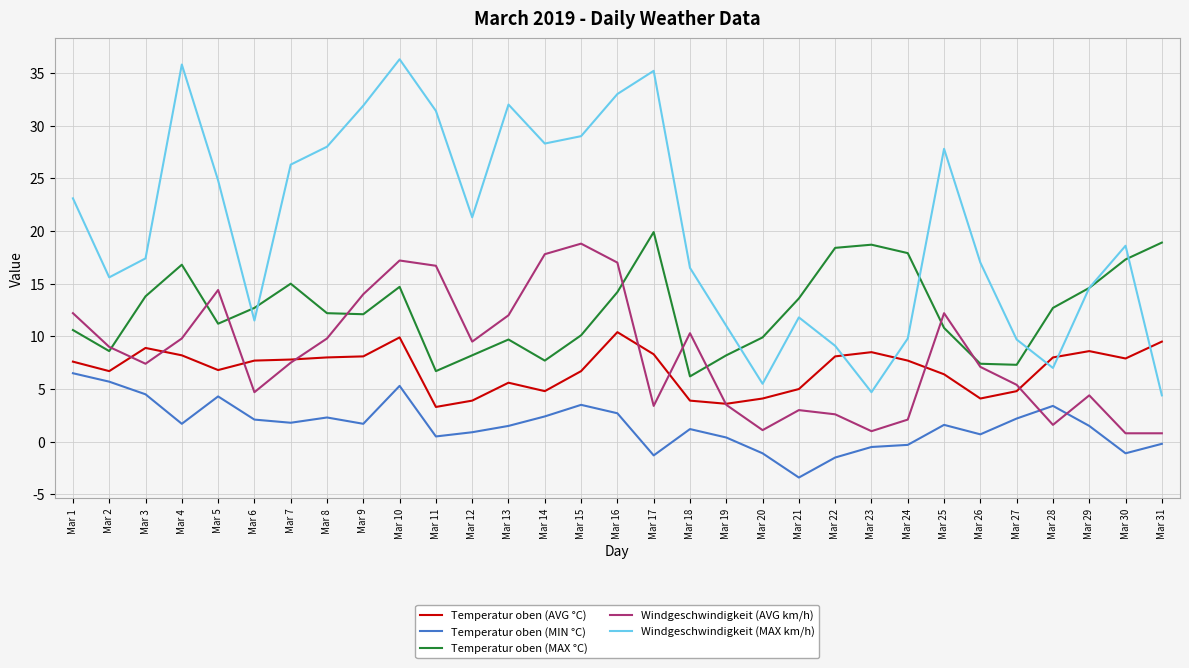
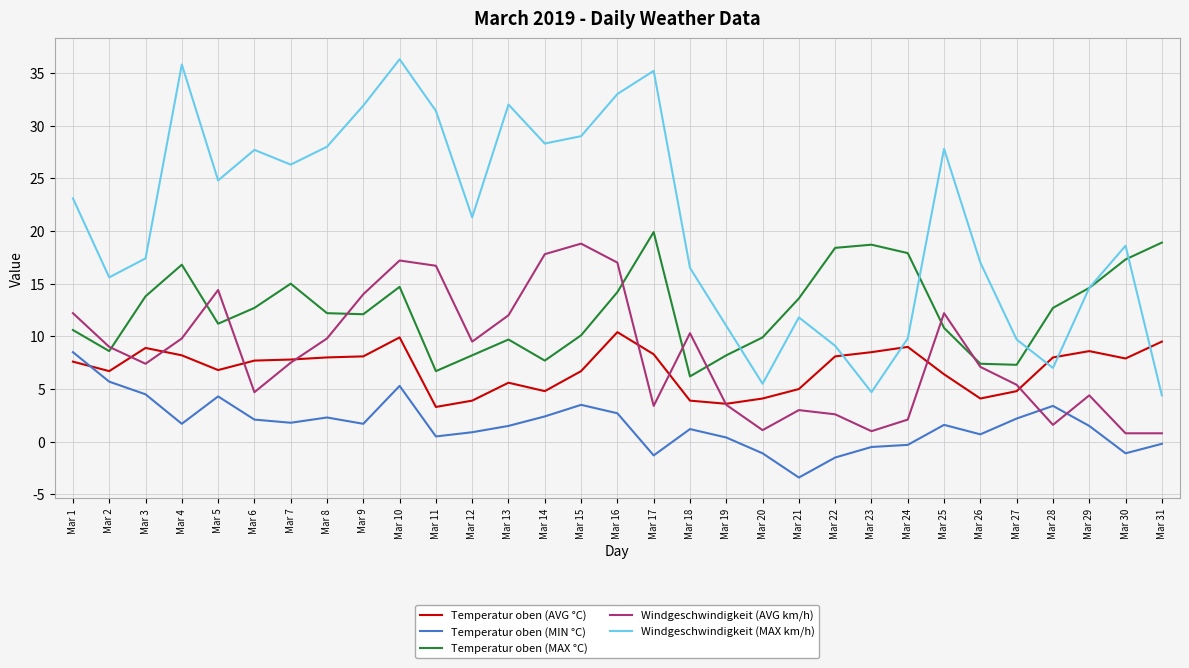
Temperatur oben (MIN °C), Mar 1: 6.5 -> 8.5
Windgeschwindigkeit (MAX km/h), Mar 6: 11.5 -> 27.7
Temperatur oben (AVG °C), Mar 24: 7.7 -> 9.0
